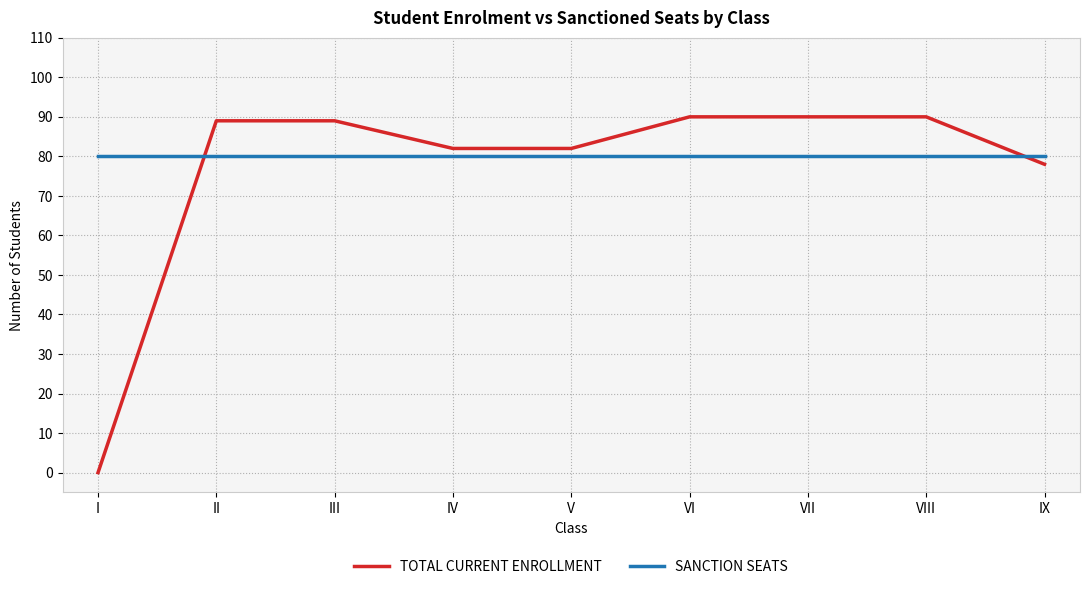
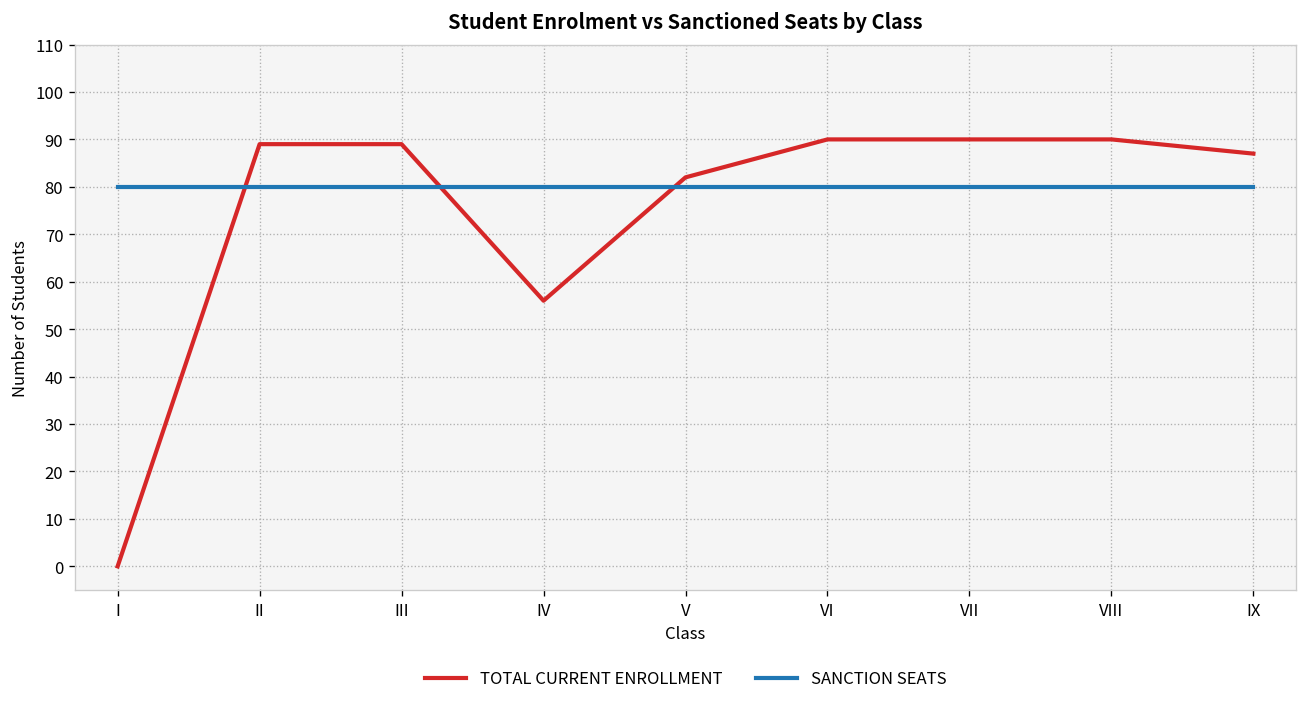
TOTAL CURRENT ENROLLMENT, IV: 82 -> 56
TOTAL CURRENT ENROLLMENT, IX: 78 -> 87
